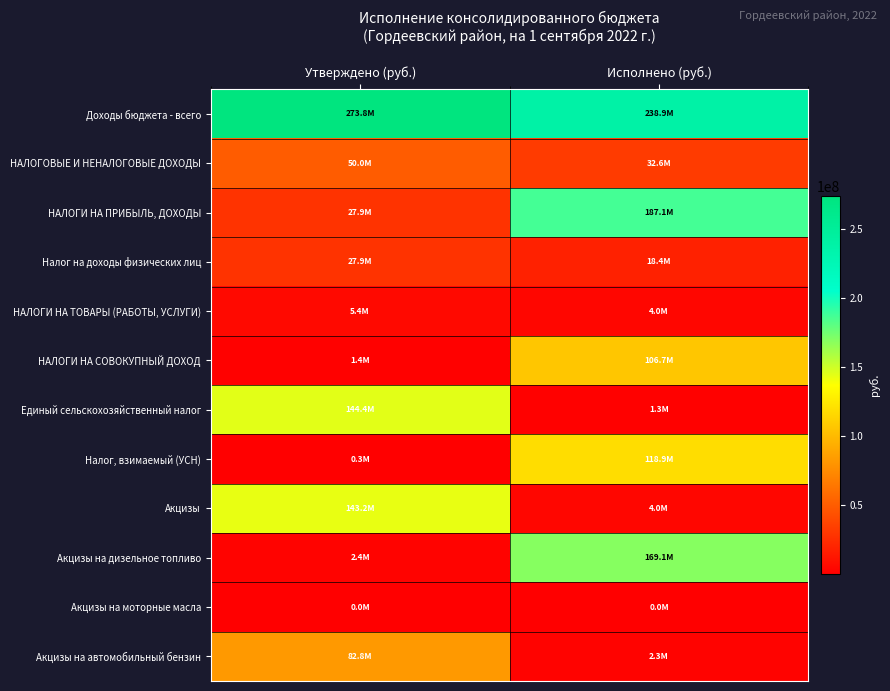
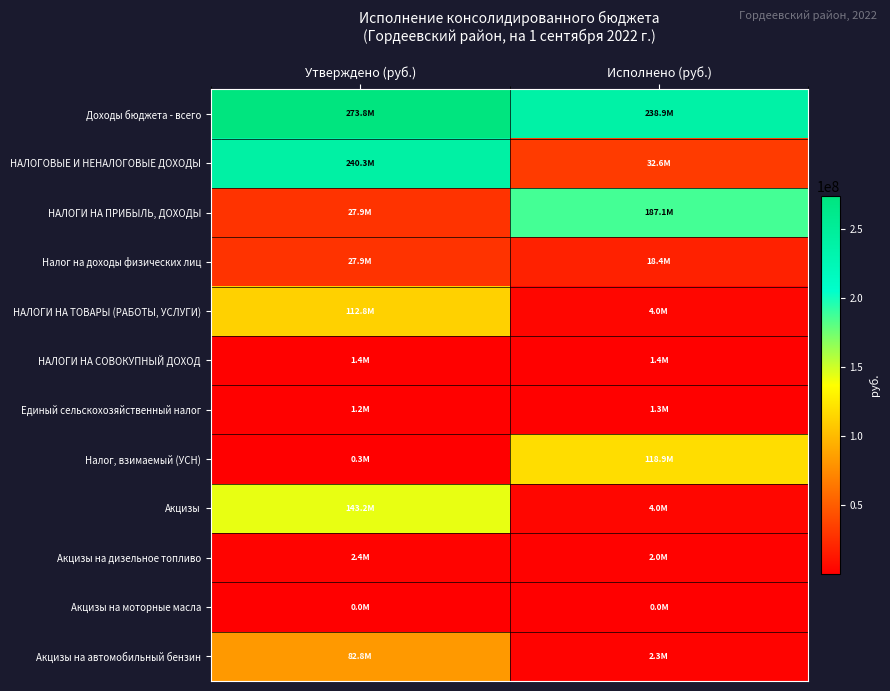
НАЛОГОВЫЕ И НЕНАЛОГОВЫЕ ДОХОДЫ, Утверждено (руб.): 50.0M -> 240.3M
НАЛОГИ НА ТОВАРЫ (РАБОТЫ, УСЛУГИ), Утверждено (руб.): 5.4M -> 112.8M
НАЛОГИ НА СОВОКУПНЫЙ ДОХОД, Исполнено (руб.): 106.7M -> 1.4M
Единый сельскохозяйственный налог, Утверждено (руб.): 144.4M -> 1.2M
Акцизы на дизельное топливо, Исполнено (руб.): 169.1M -> 2.0M
